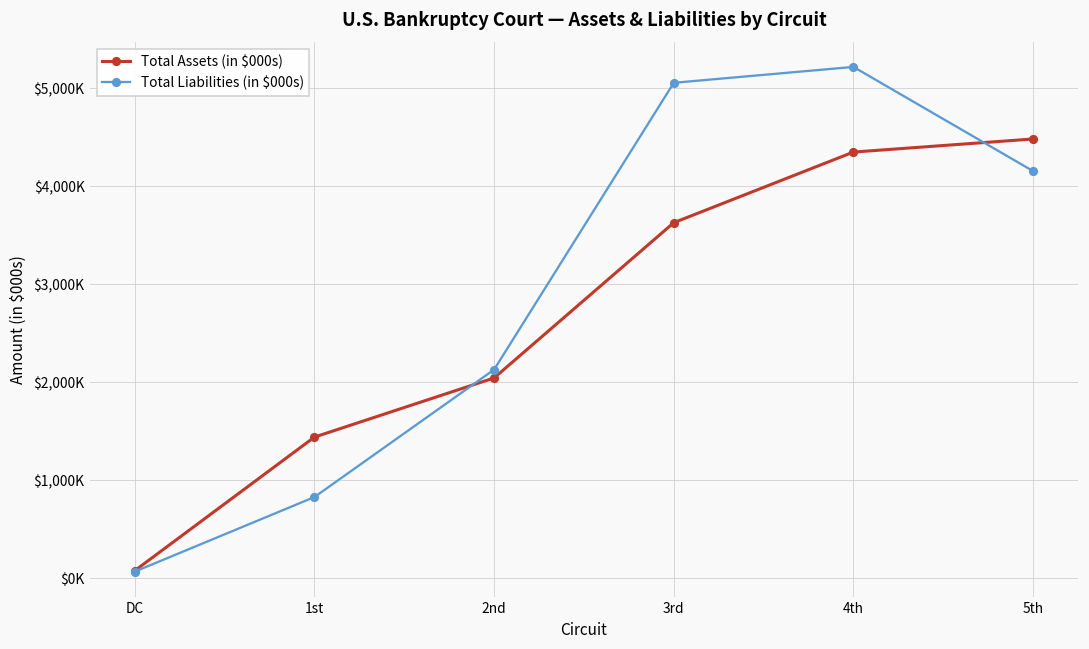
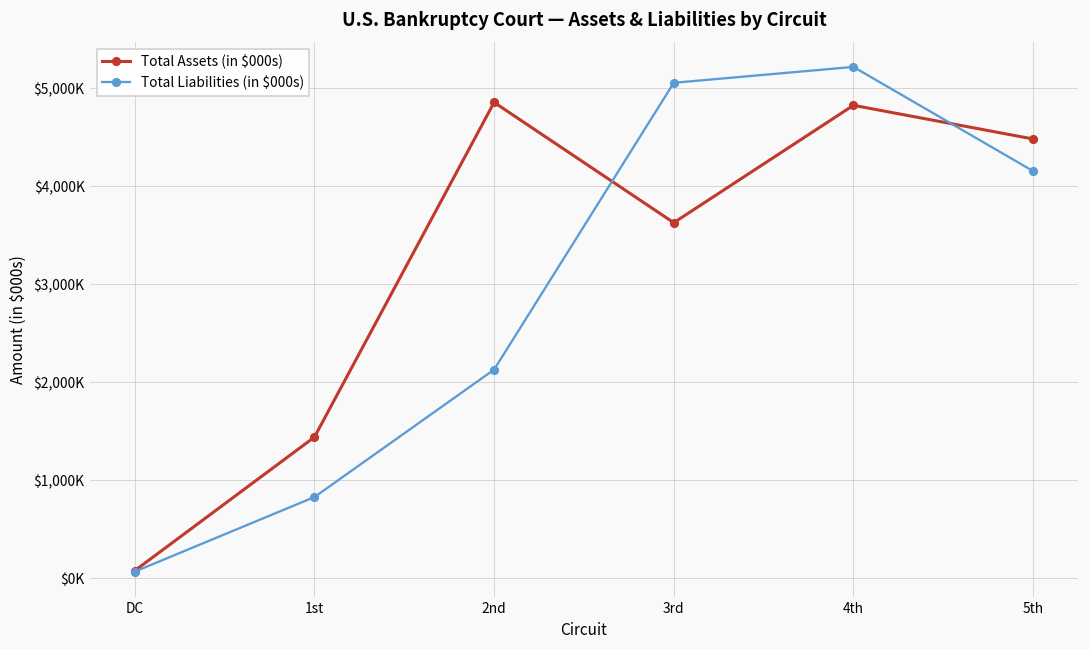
Total Assets (in $000s), 2nd: $2,000,000 -> $4,900,000
Total Assets (in $000s), 4th: $4,300,000 -> $4,800,000
